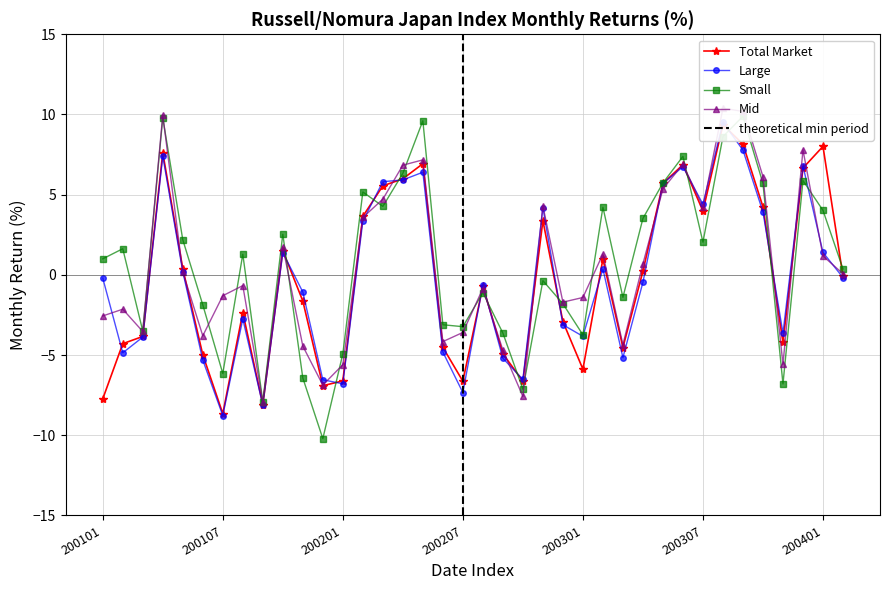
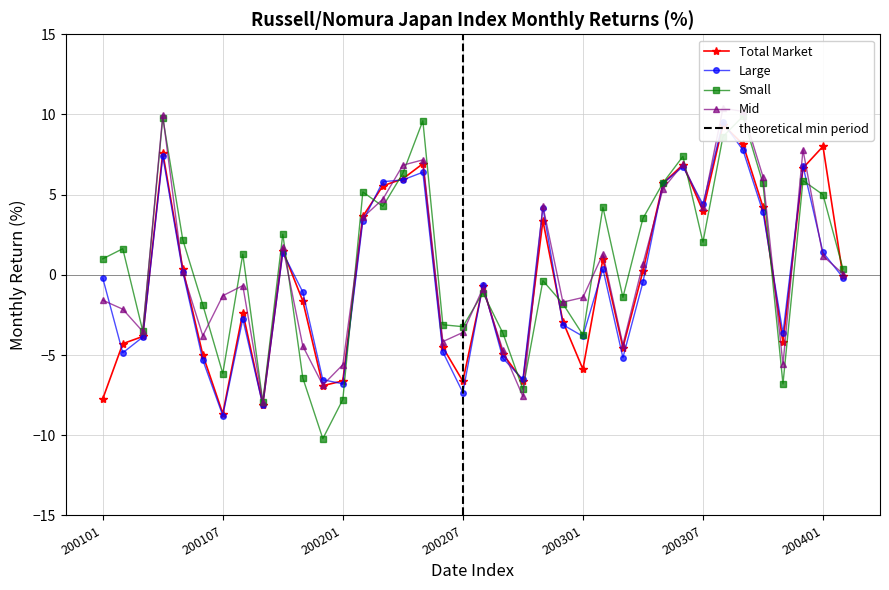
Mid, 200101: -2.6 -> -1.6
Small, 200201: -4.9 -> -7.8
Small, 200401: 4.0 -> 5.0
